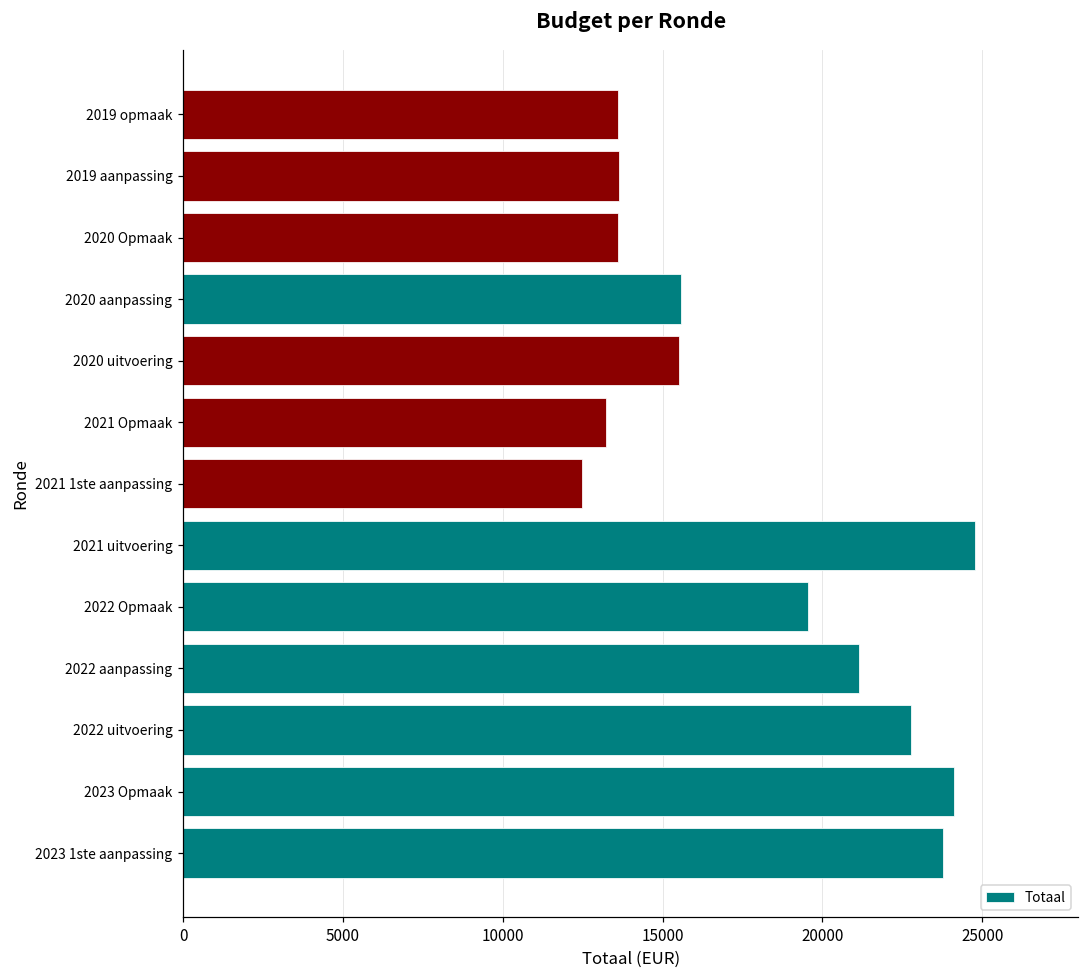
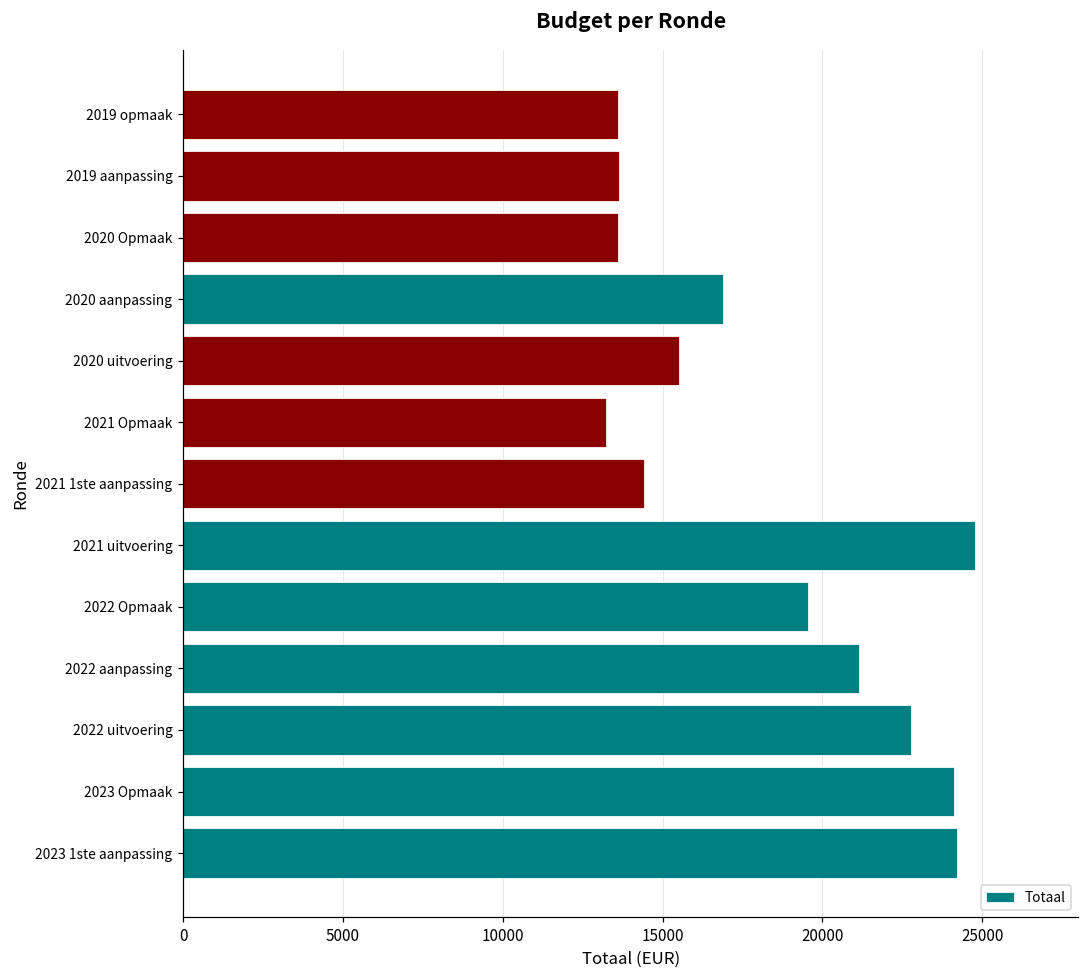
2020 aanpassing: 15600 -> 16900
2021 1ste aanpassing: 12500 -> 14400
2023 1ste aanpassing: 23800 -> 24200
